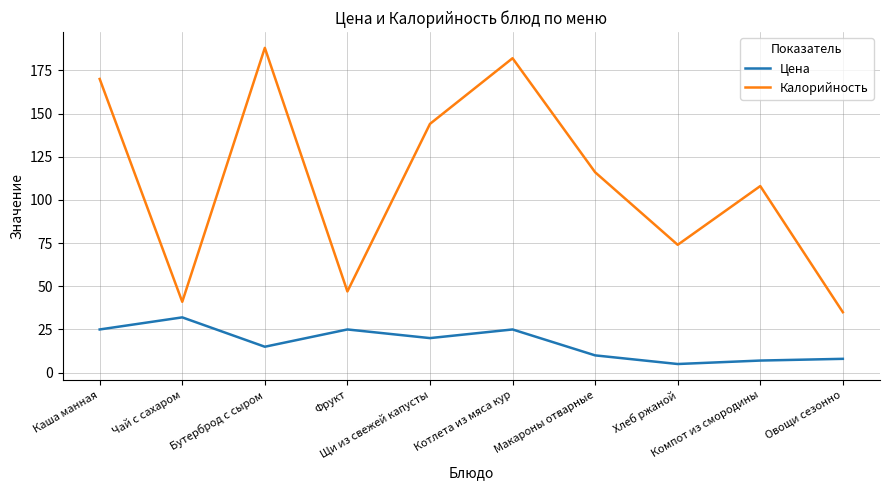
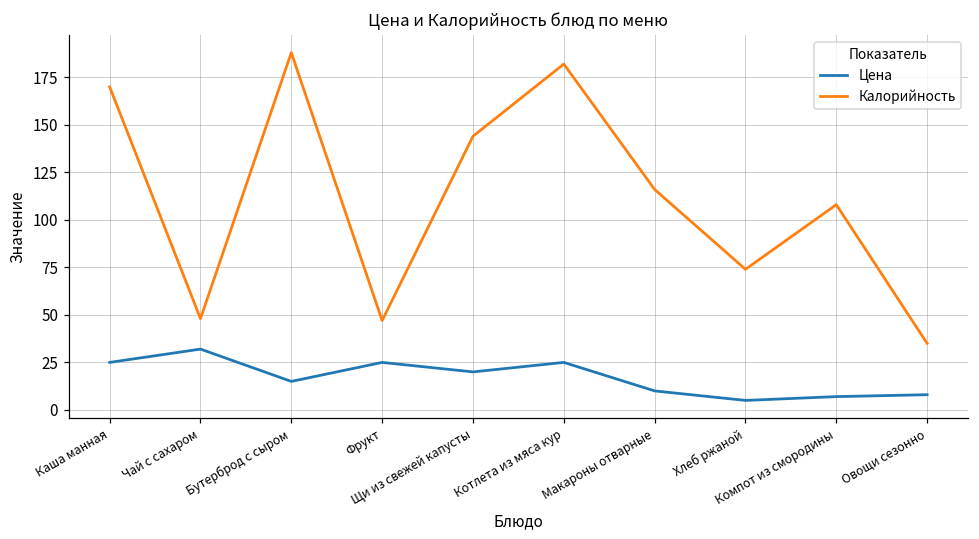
Калорийность, Чай с сахаром: 41 -> 48
